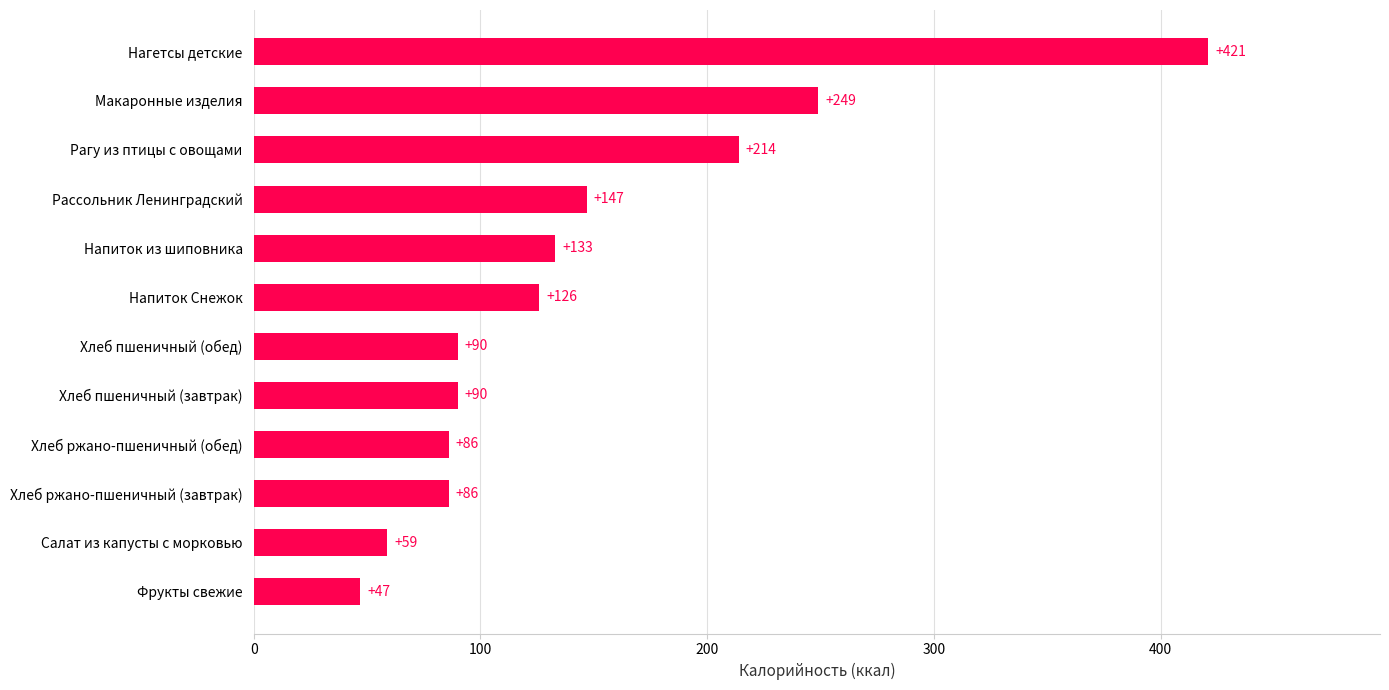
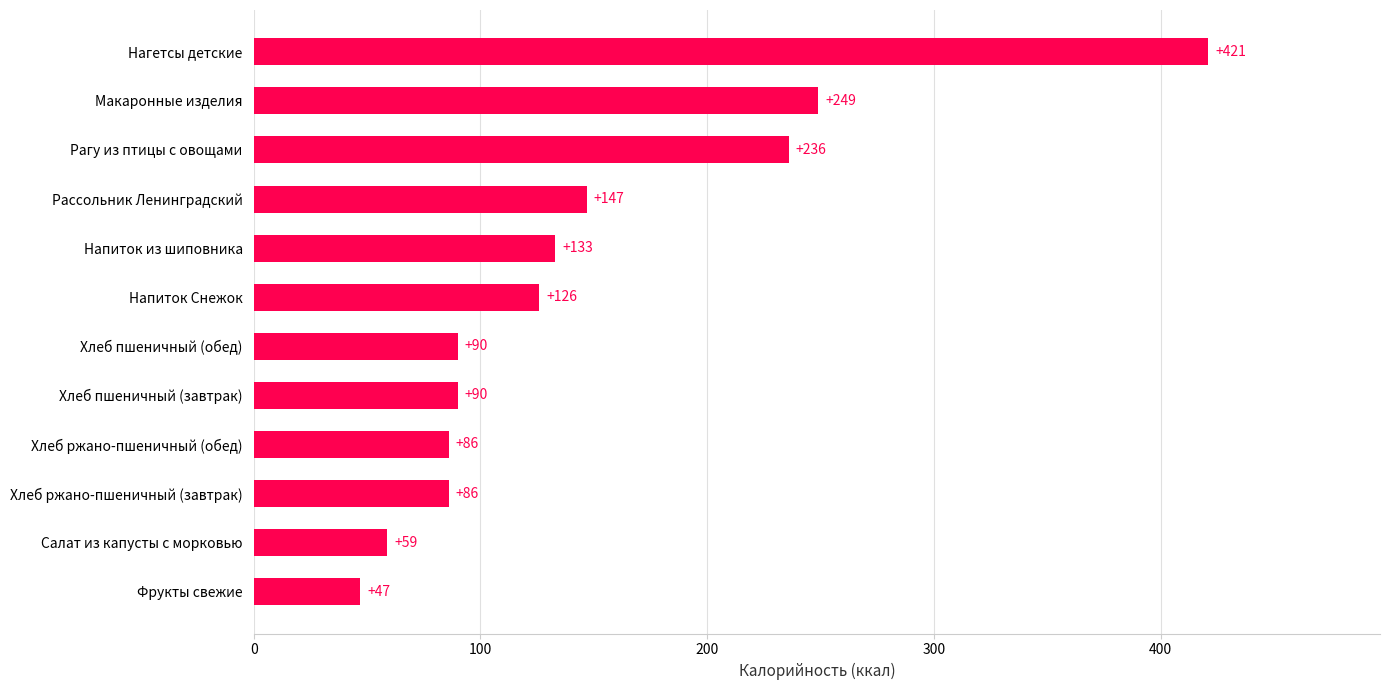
Рагу из птицы с овощами: +214 -> +236
